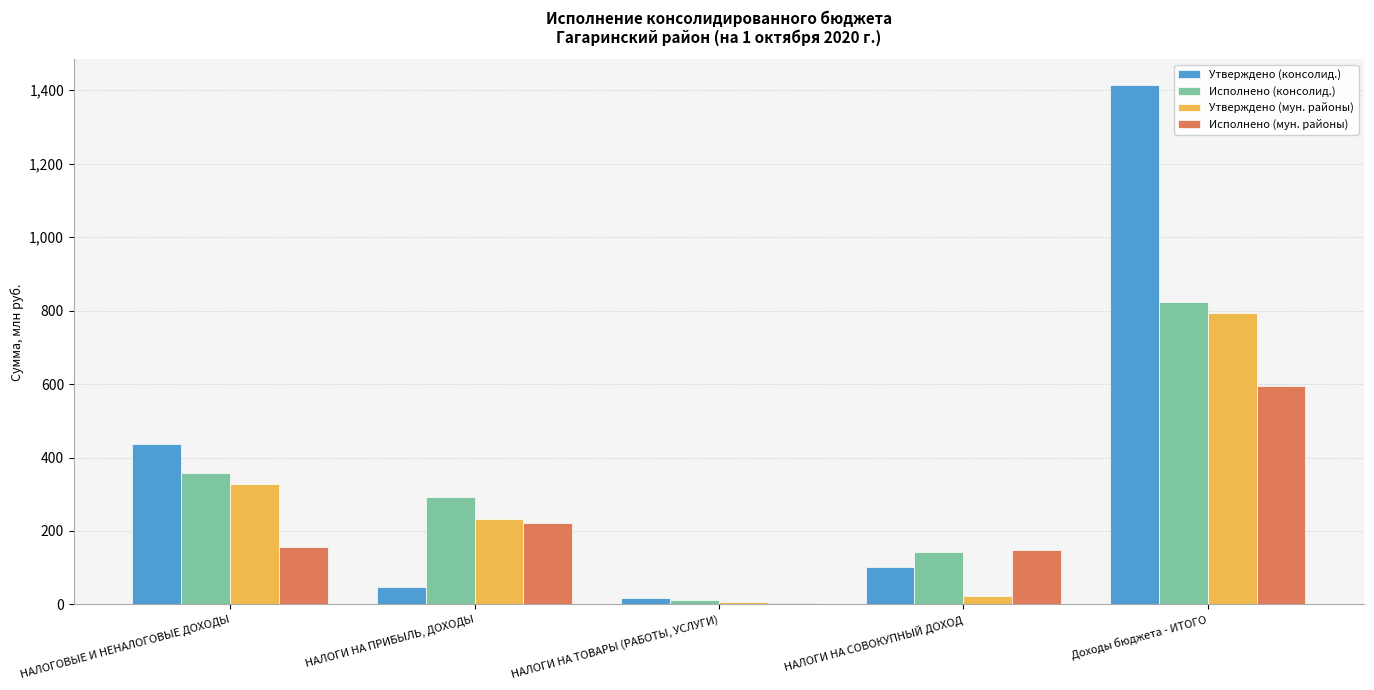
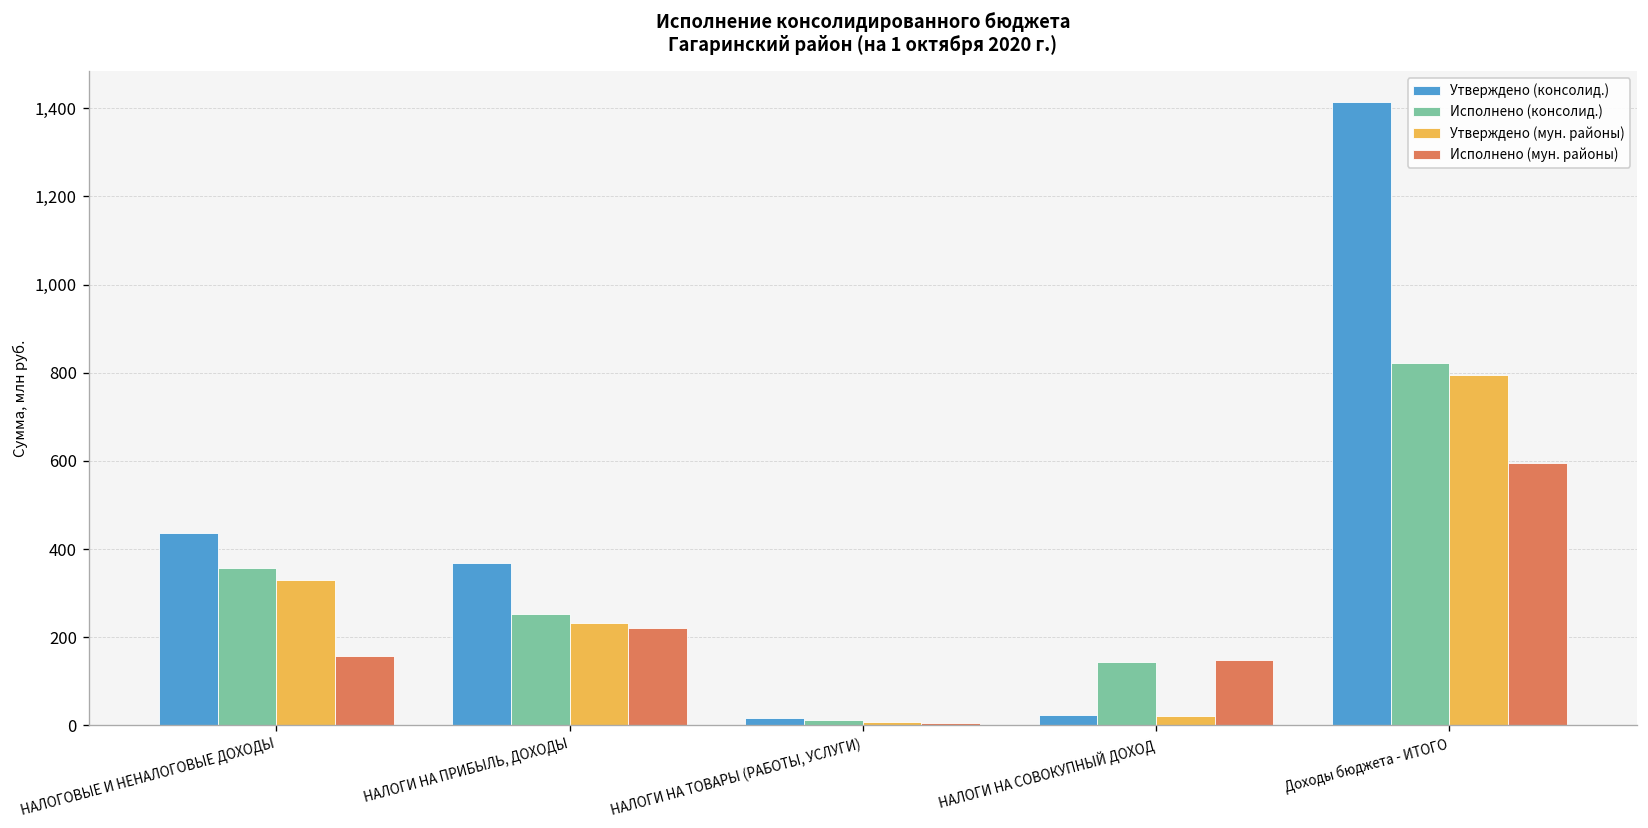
Утверждено (консолид.), НАЛОГИ НА ПРИБЫЛЬ, ДОХОДЫ: 50 -> 370
Исполнено (консолид.), НАЛОГИ НА ПРИБЫЛЬ, ДОХОДЫ: 290 -> 250
Утверждено (консолид.), НАЛОГИ НА СОВОКУПНЫЙ ДОХОД: 100 -> 20
